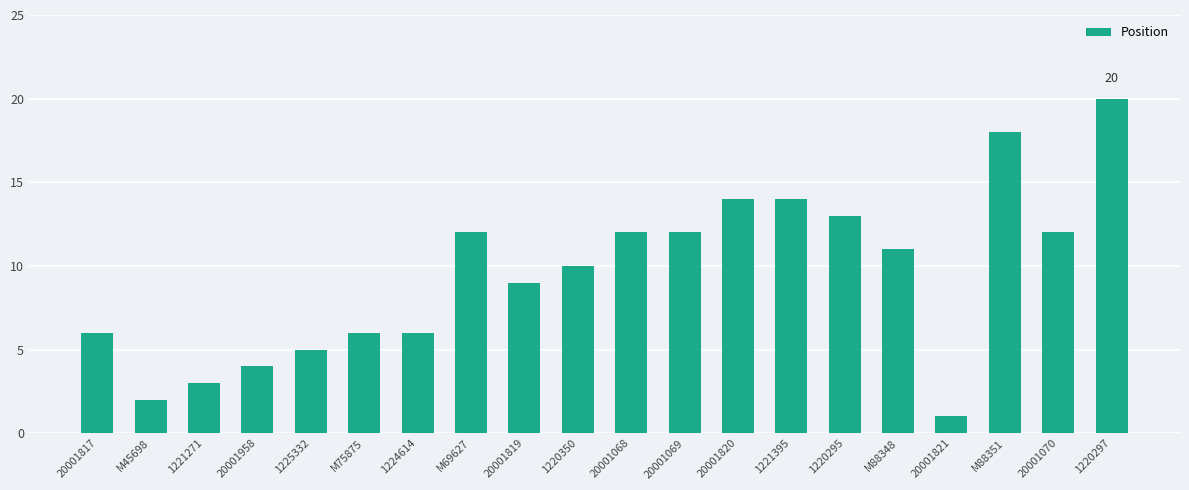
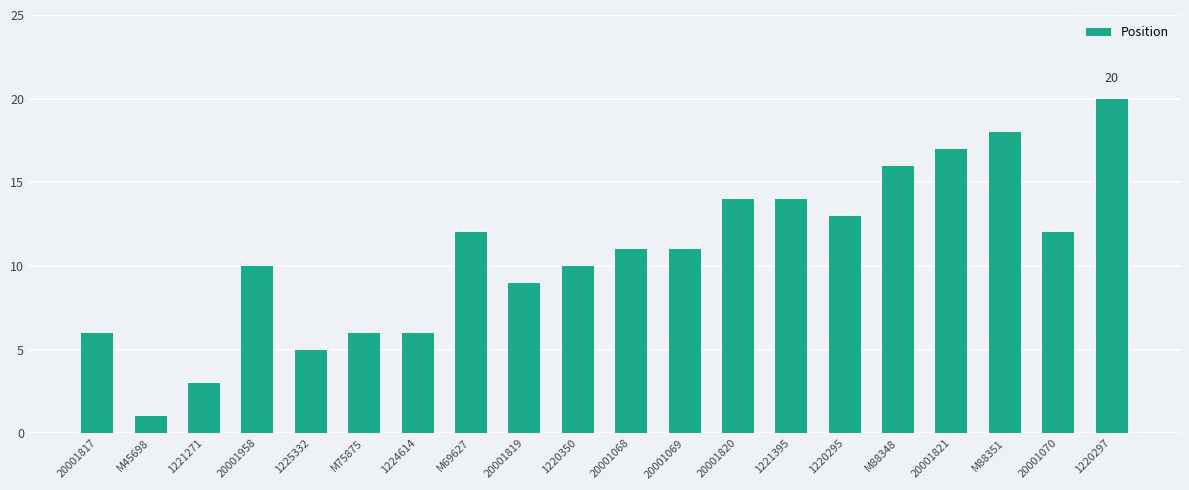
M45698: 2 -> 1
20001958: 4 -> 10
20001068: 12 -> 11
20001069: 12 -> 11
M88348: 11 -> 16
20001821: 1 -> 17
